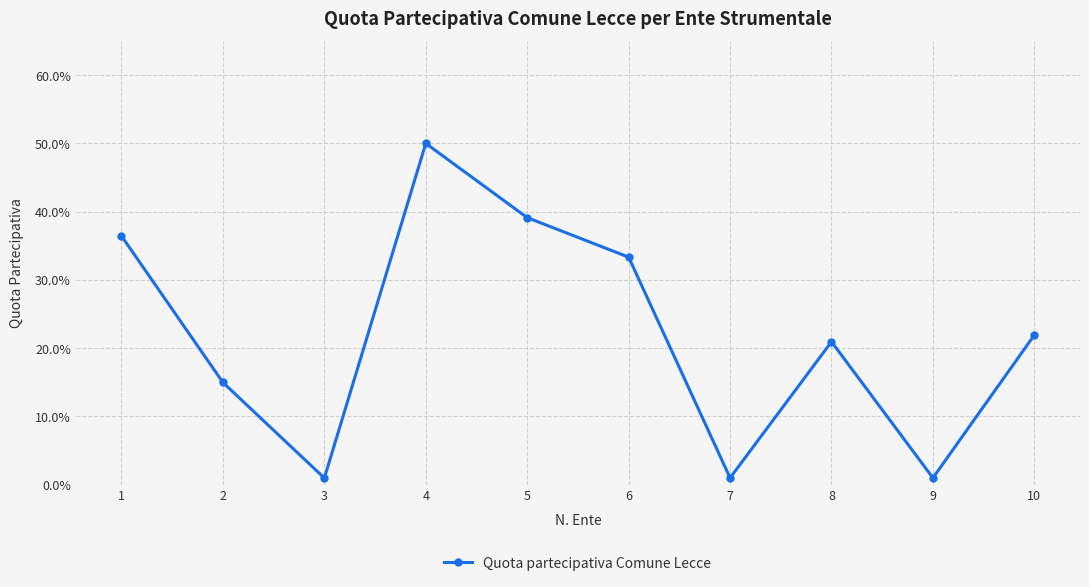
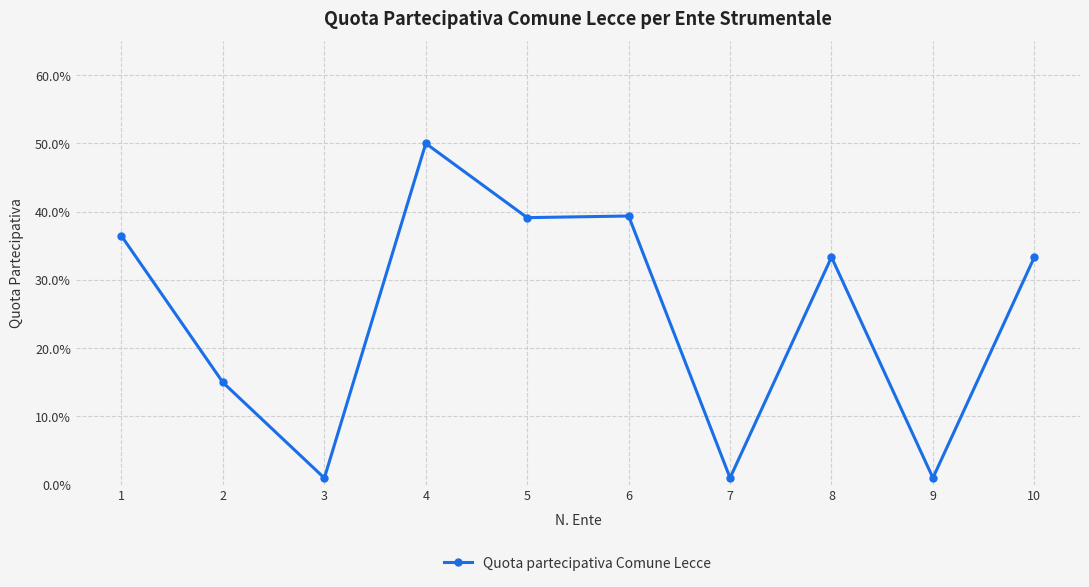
6: 33% -> 39%
8: 21% -> 33%
10: 22% -> 33%
